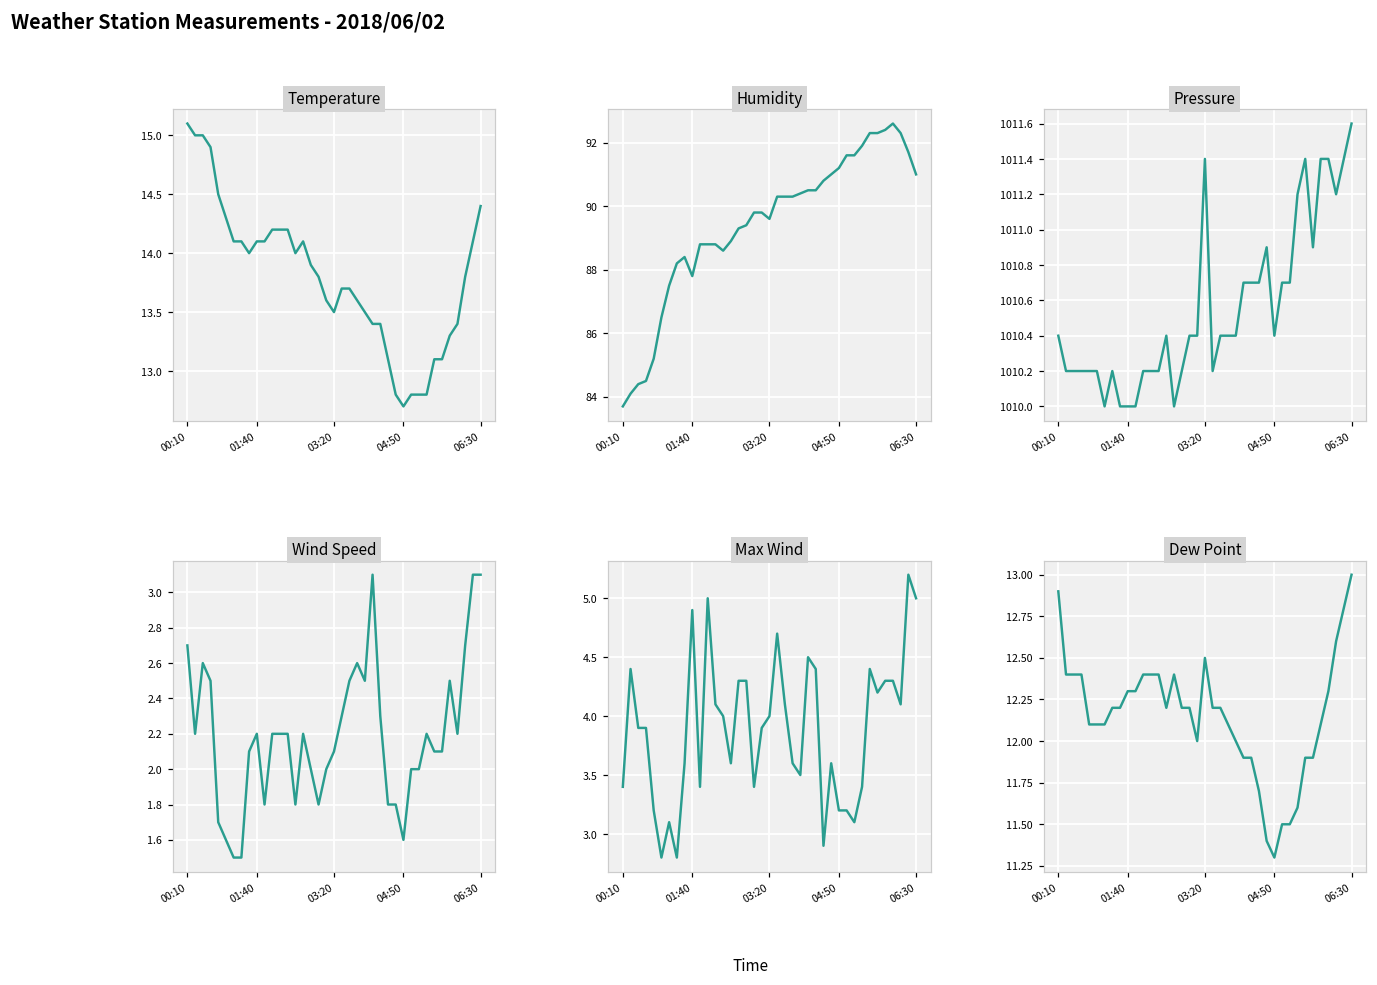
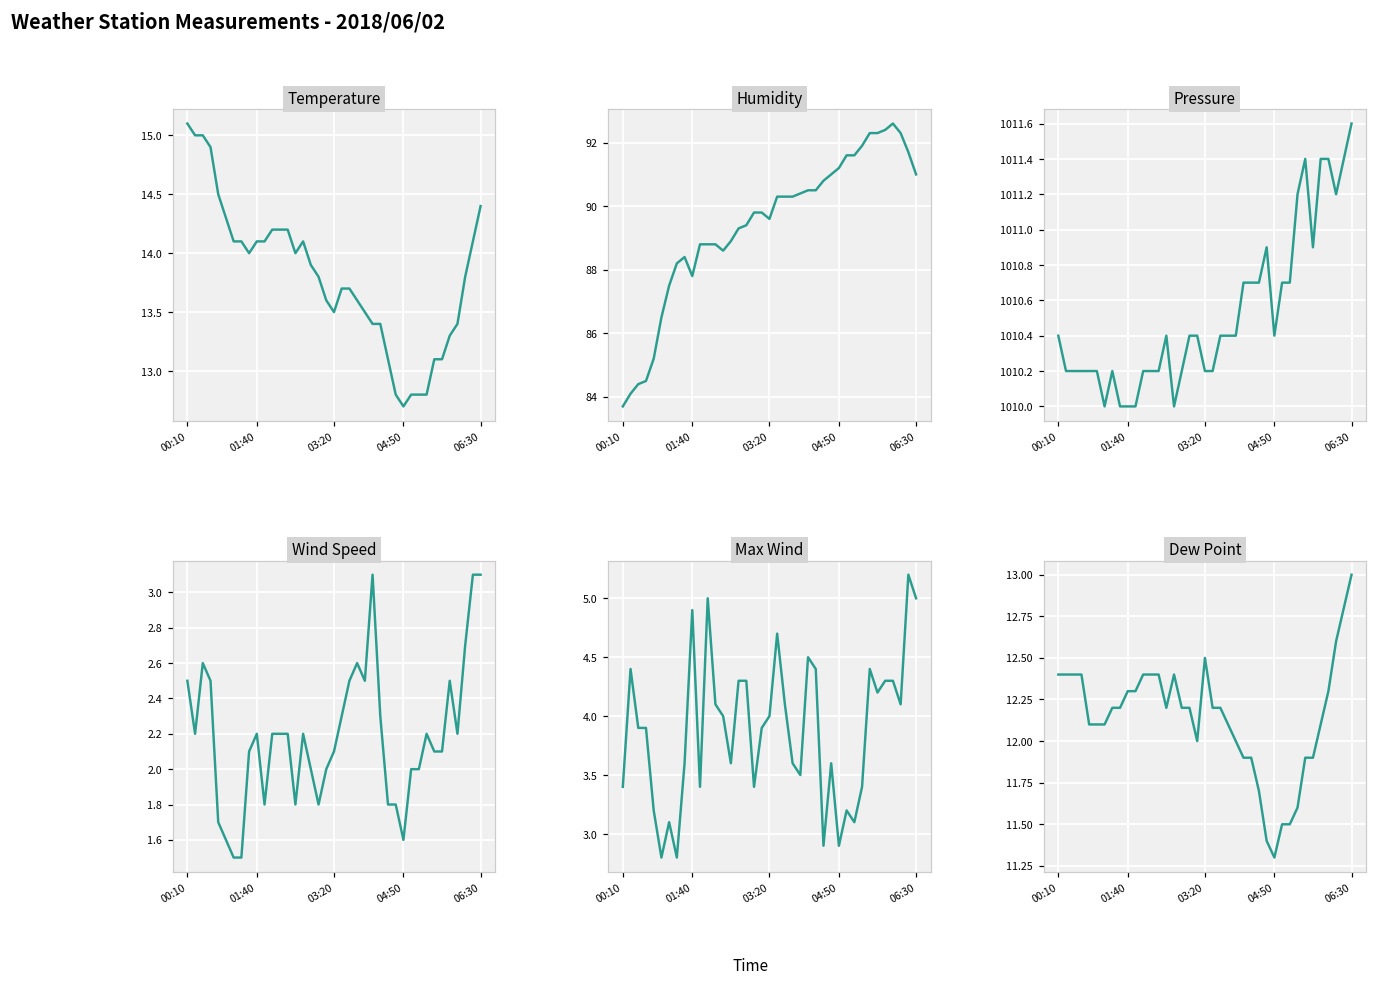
Pressure, 03:20: 1011.4 -> 1010.2
Wind Speed, 00:10: 2.7 -> 2.5
Max Wind, 04:50: 3.2 -> 2.9
Dew Point, 00:10: 12.9 -> 12.4
